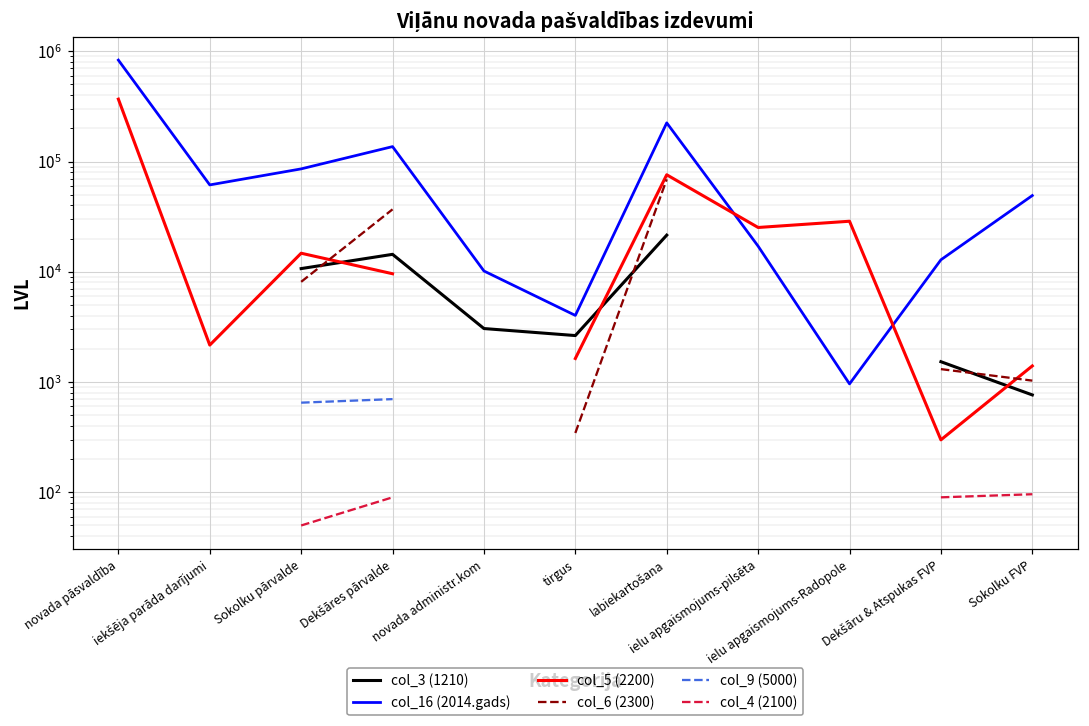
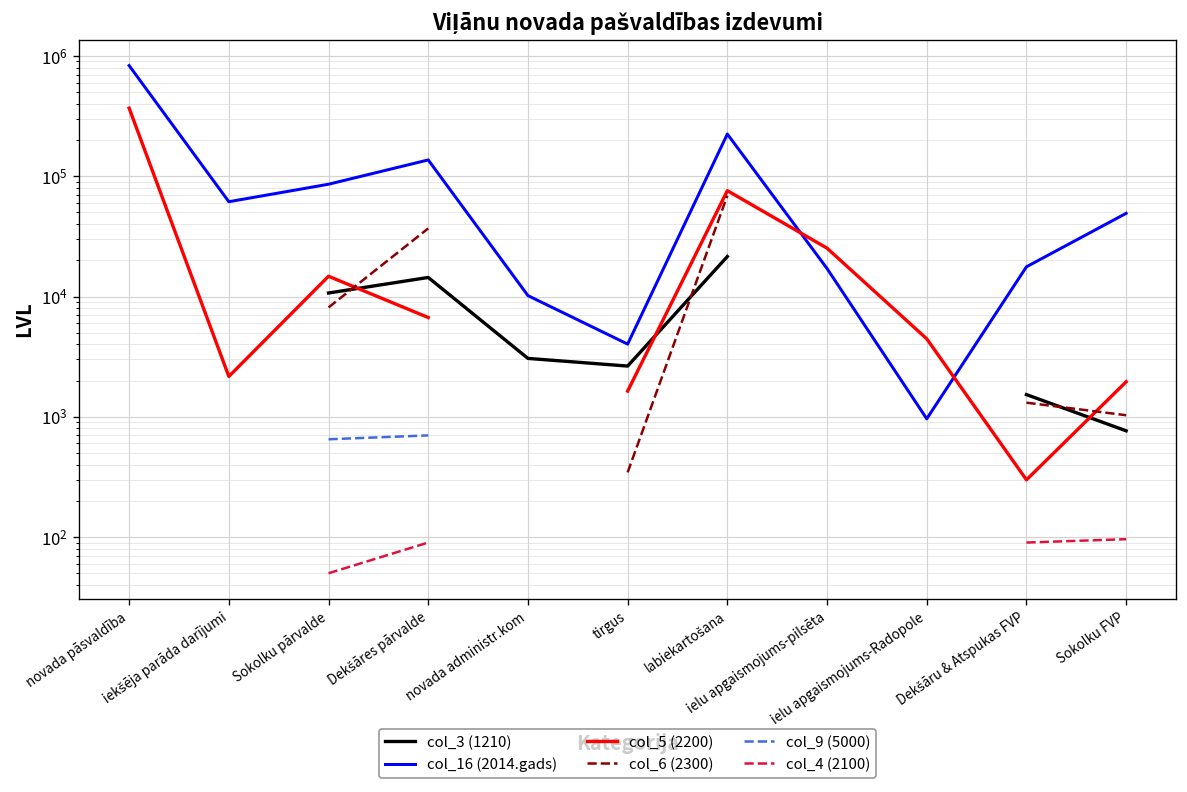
col_5 (2200), Dekšāres pārvalde: 10000 -> 7000
col_5 (2200), ielu apgaismojums-Radopole: 29000 -> 4000
col_16 (2014.gads), Dekšāru & Atspukas FVP: 13000 -> 18000
col_5 (2200), Sokolku FVP: 1400 -> 2000
